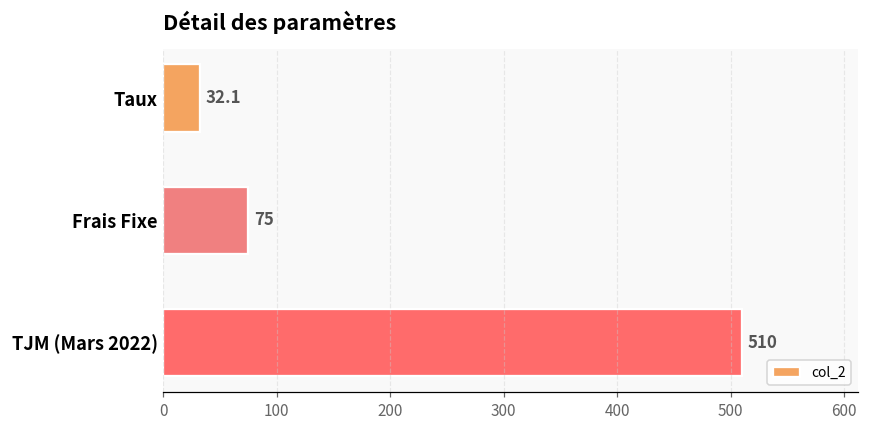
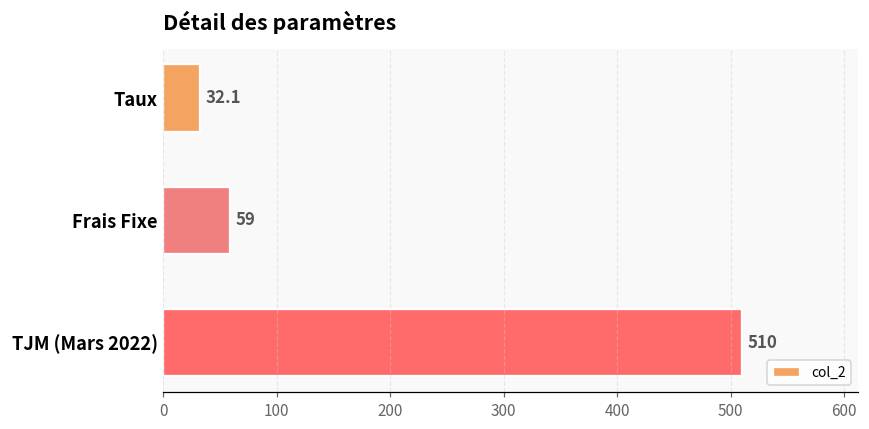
Frais Fixe: 75 -> 59
